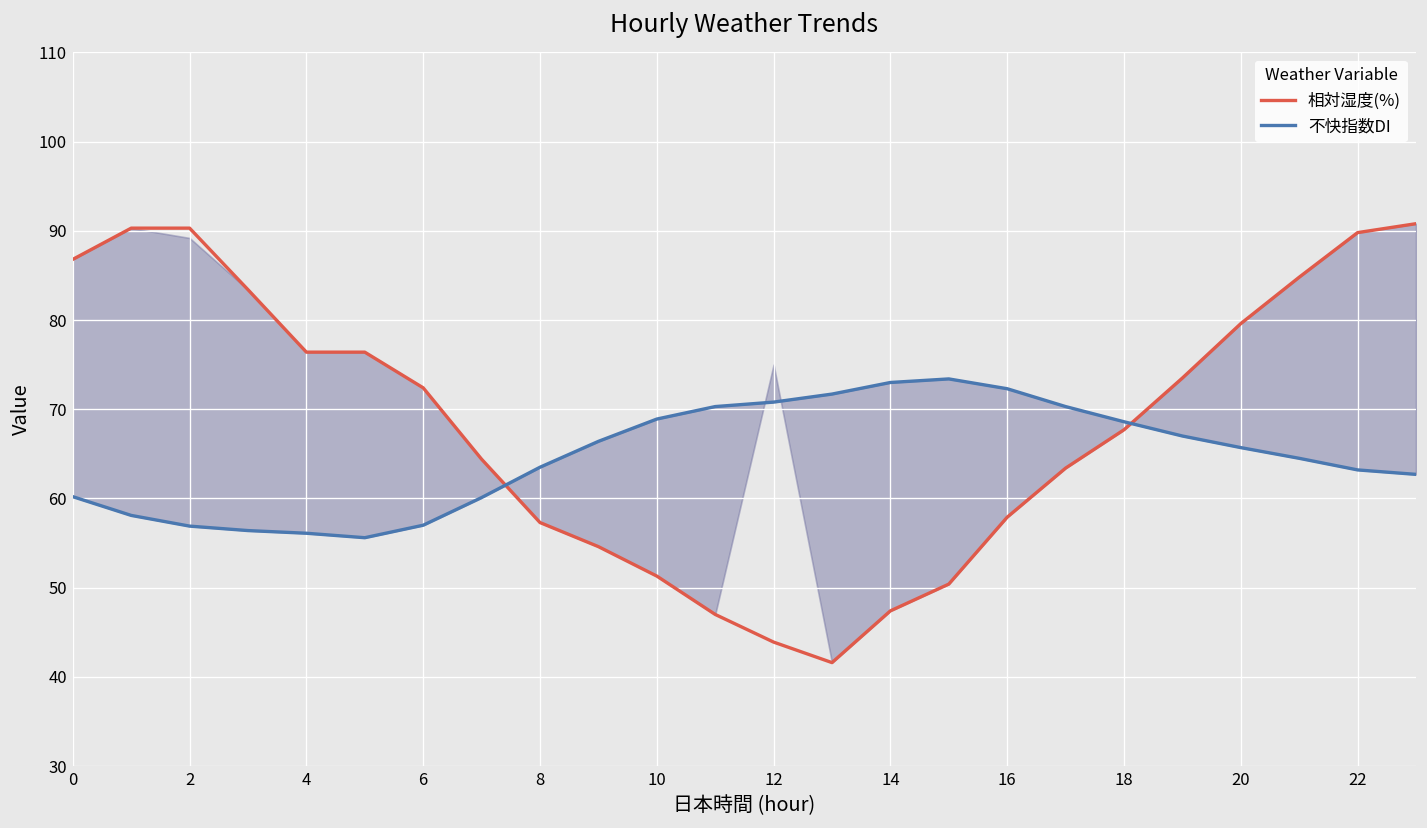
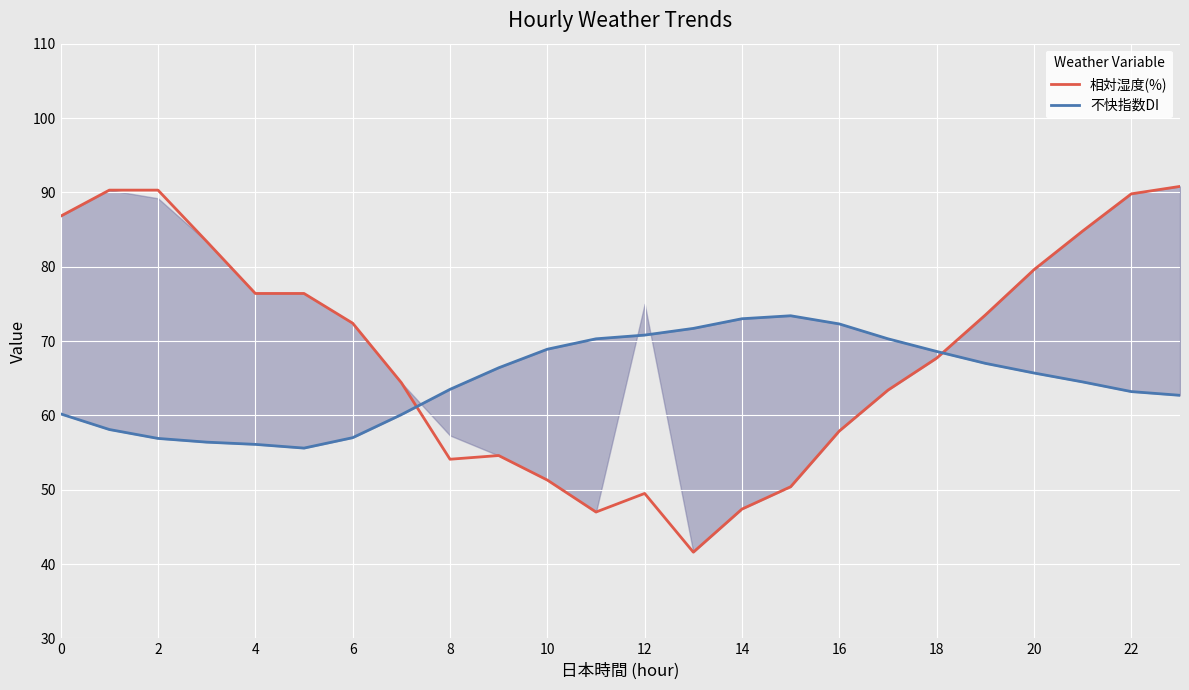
相対湿度(%), 8: 57 -> 54
相対湿度(%), 12: 44 -> 50
